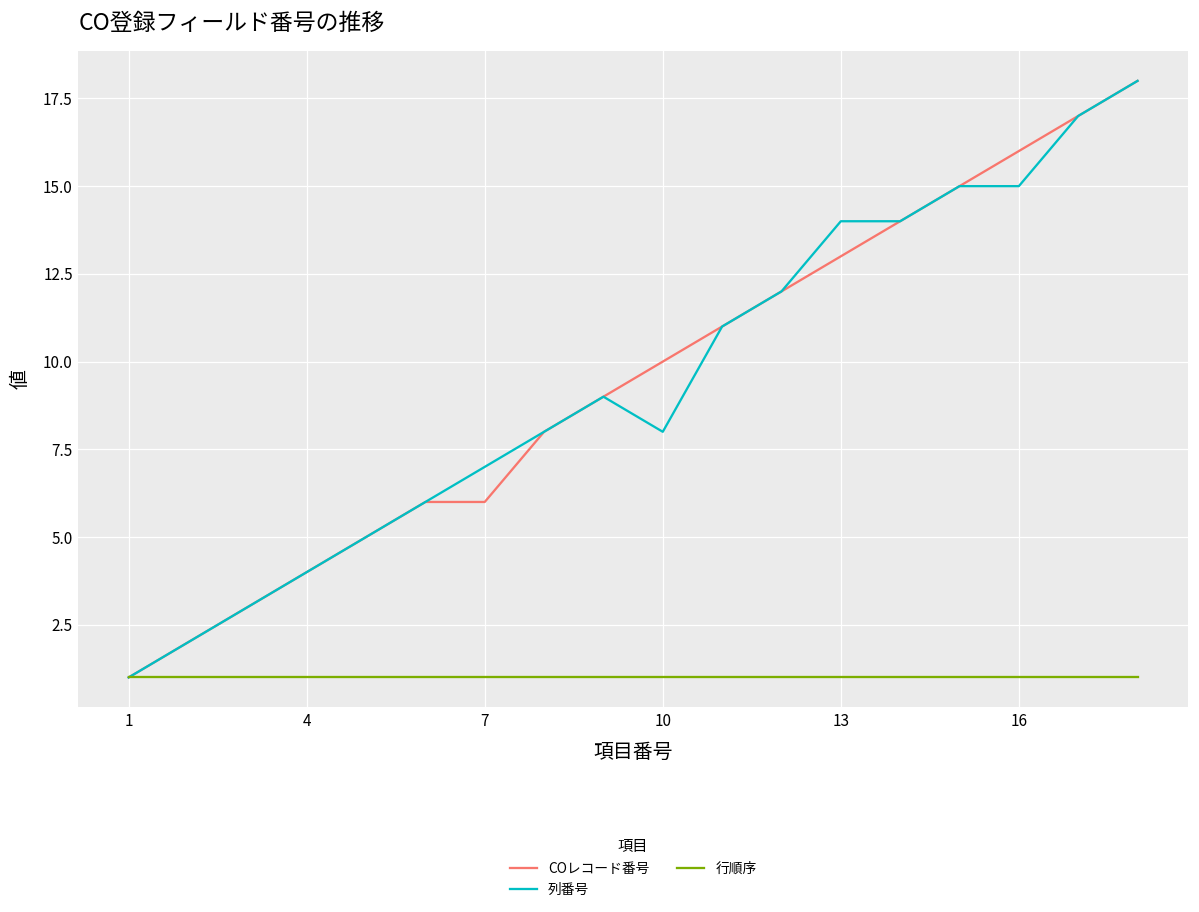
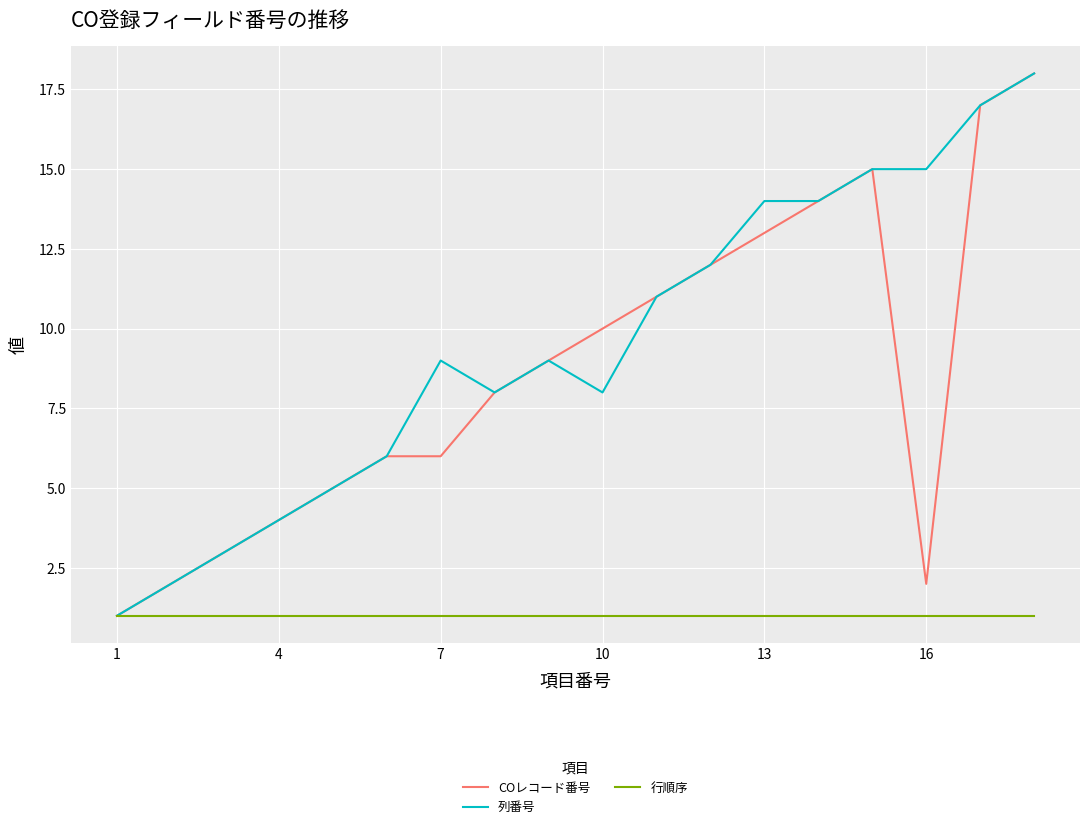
列番号, 7: 7 -> 9
COレコード番号, 16: 16 -> 2
